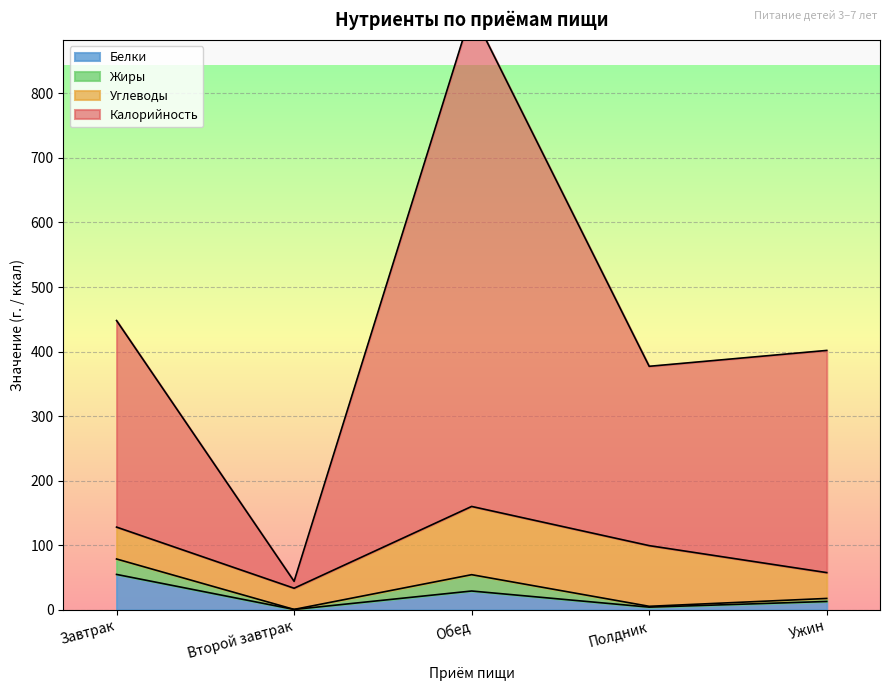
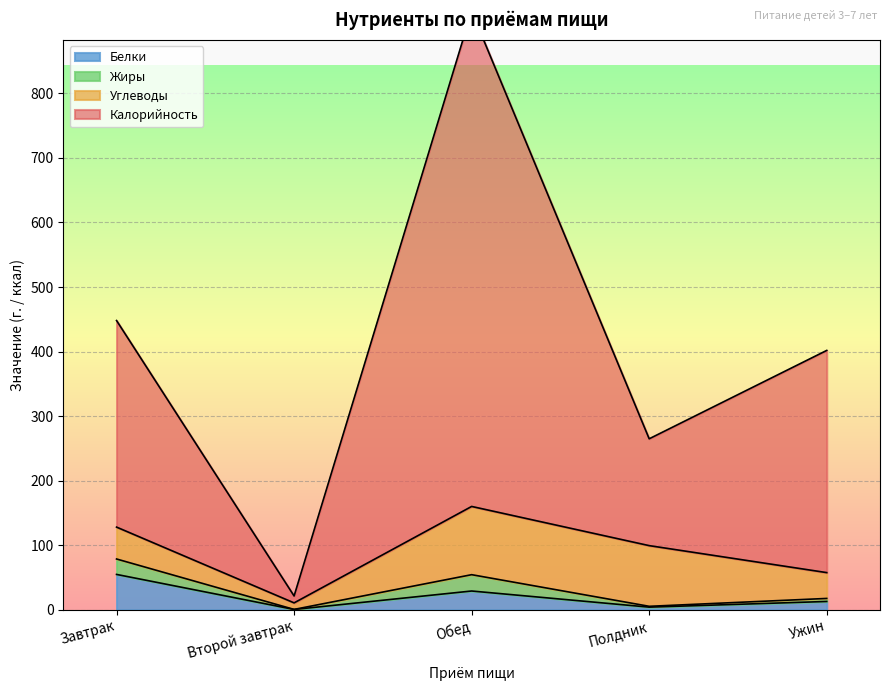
Углеводы, Второй завтрак: 30 -> 10
Калорийность, Полдник: 280 -> 170
